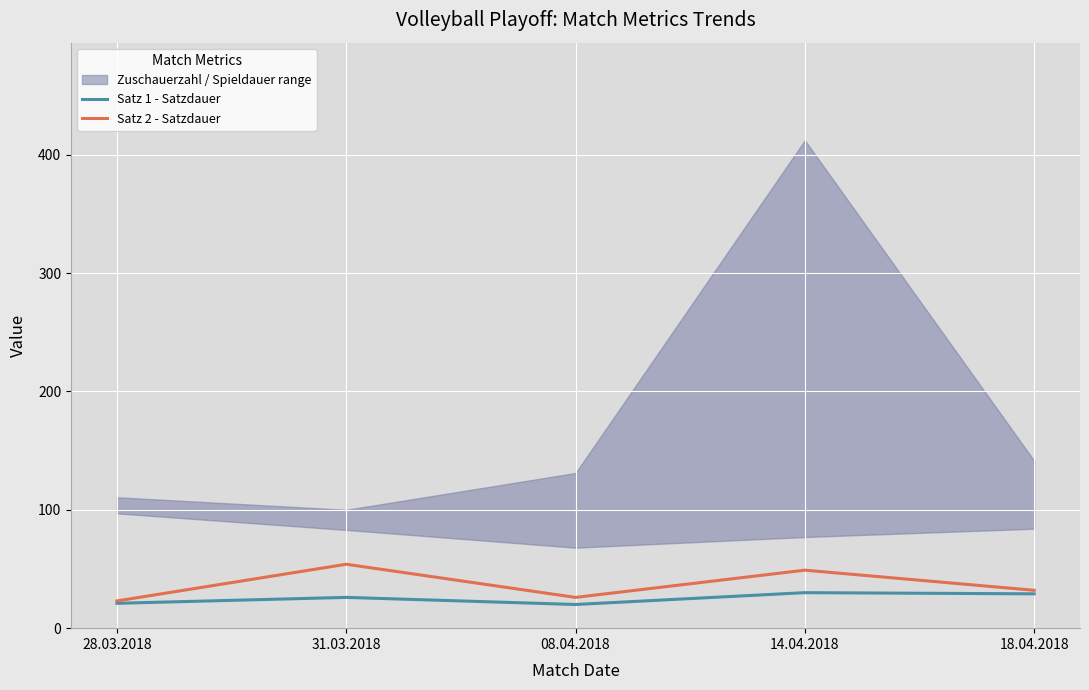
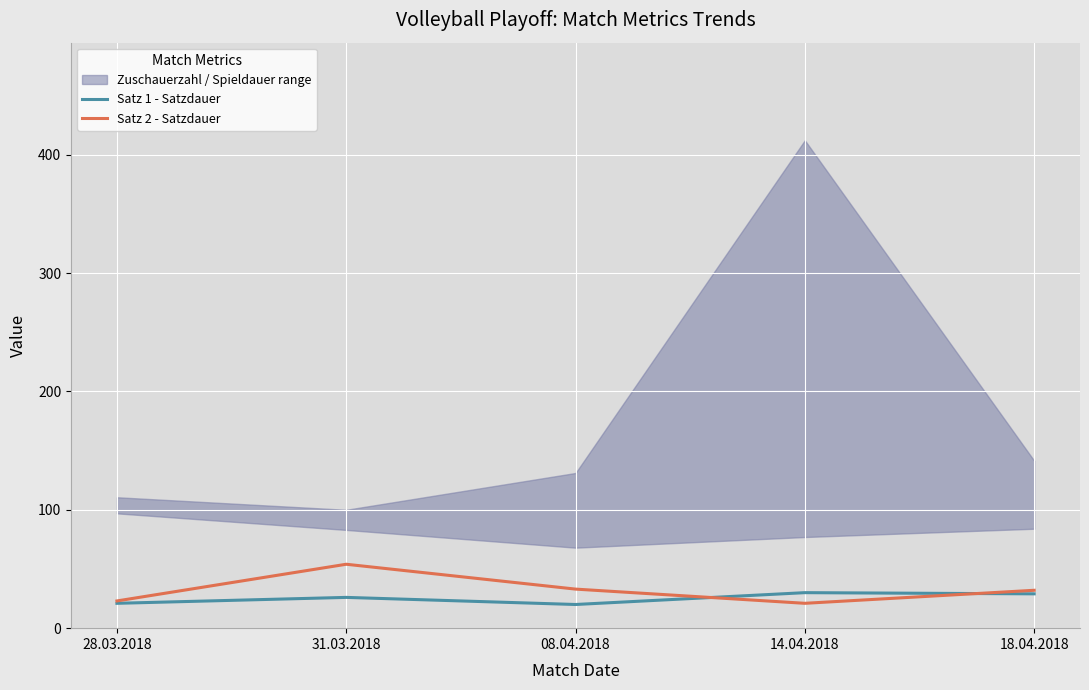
Satz 2 - Satzdauer, 08.04.2018: 26 -> 33
Satz 2 - Satzdauer, 14.04.2018: 49 -> 21
